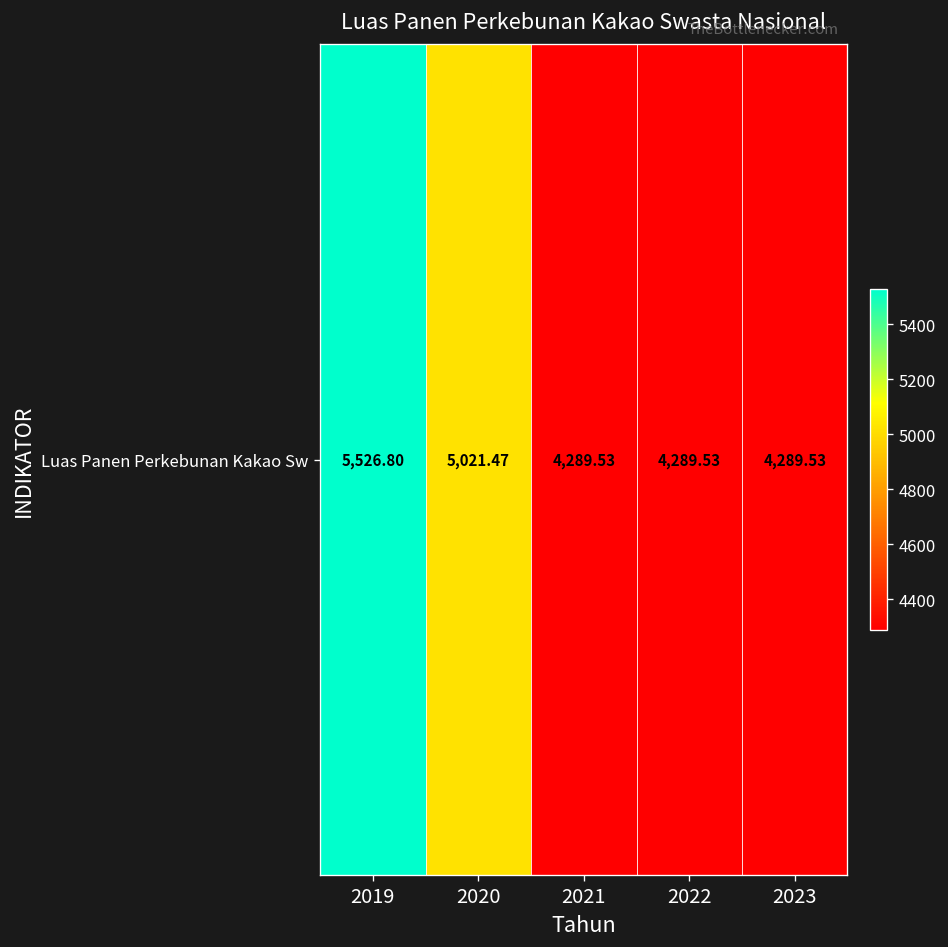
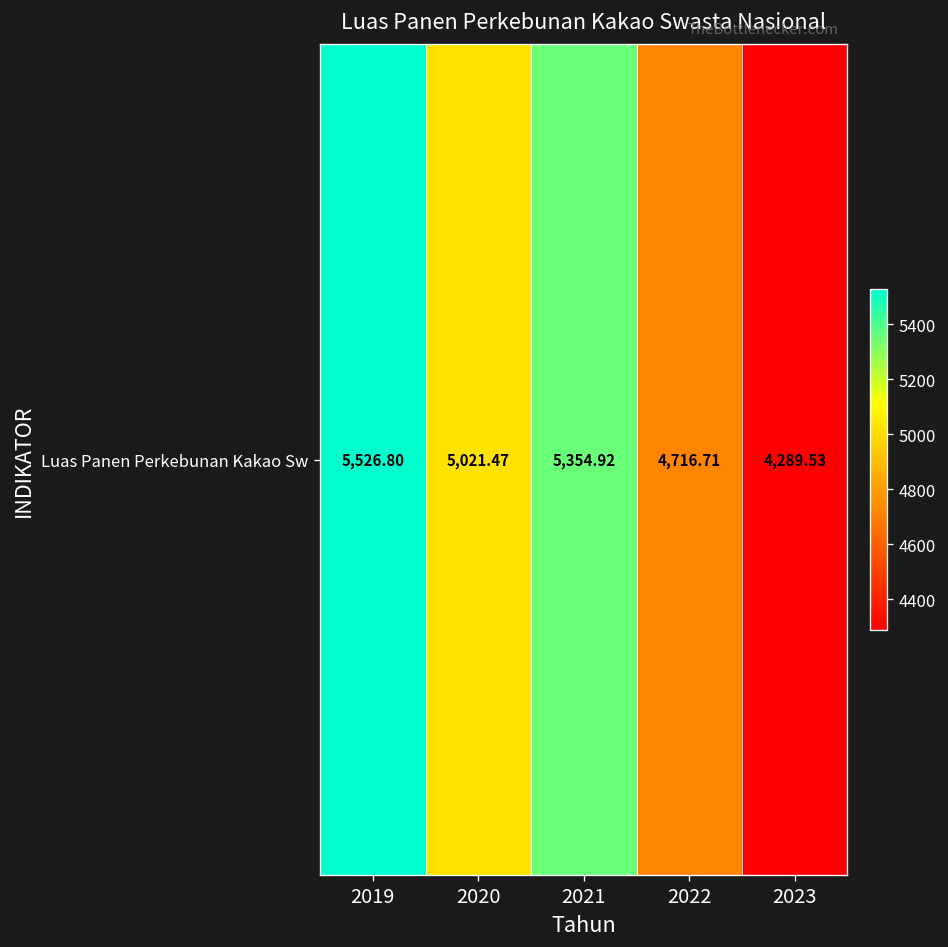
Luas Panen Perkebunan Kakao Sw, 2021: 4,289.53 -> 5,354.92
Luas Panen Perkebunan Kakao Sw, 2022: 4,289.53 -> 4,716.71
